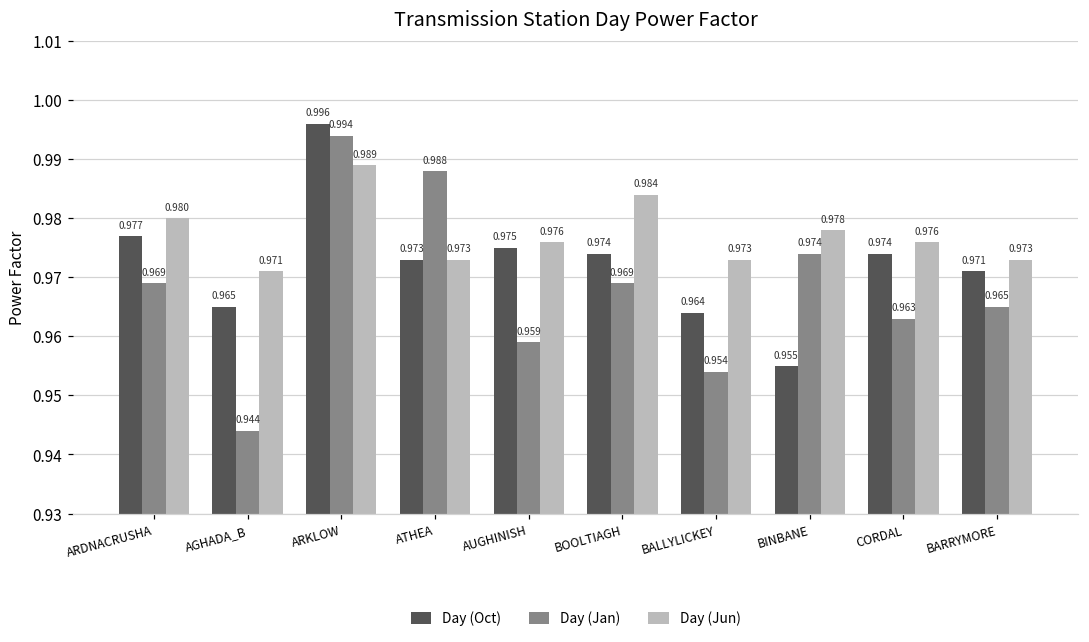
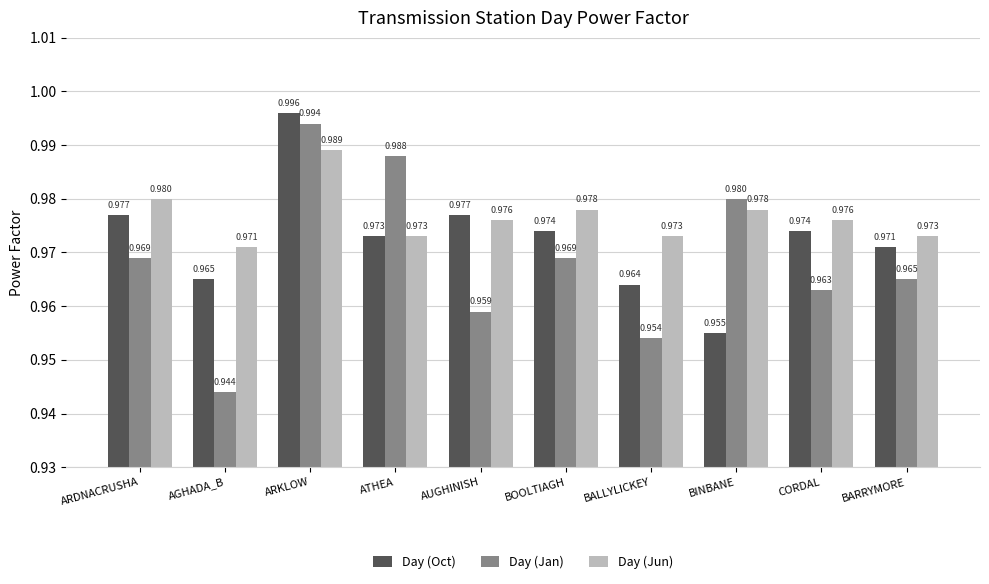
Day (Oct), AUGHINISH: 0.975 -> 0.977
Day (Jun), BOOLTIAGH: 0.984 -> 0.978
Day (Jan), BINBANE: 0.974 -> 0.980
